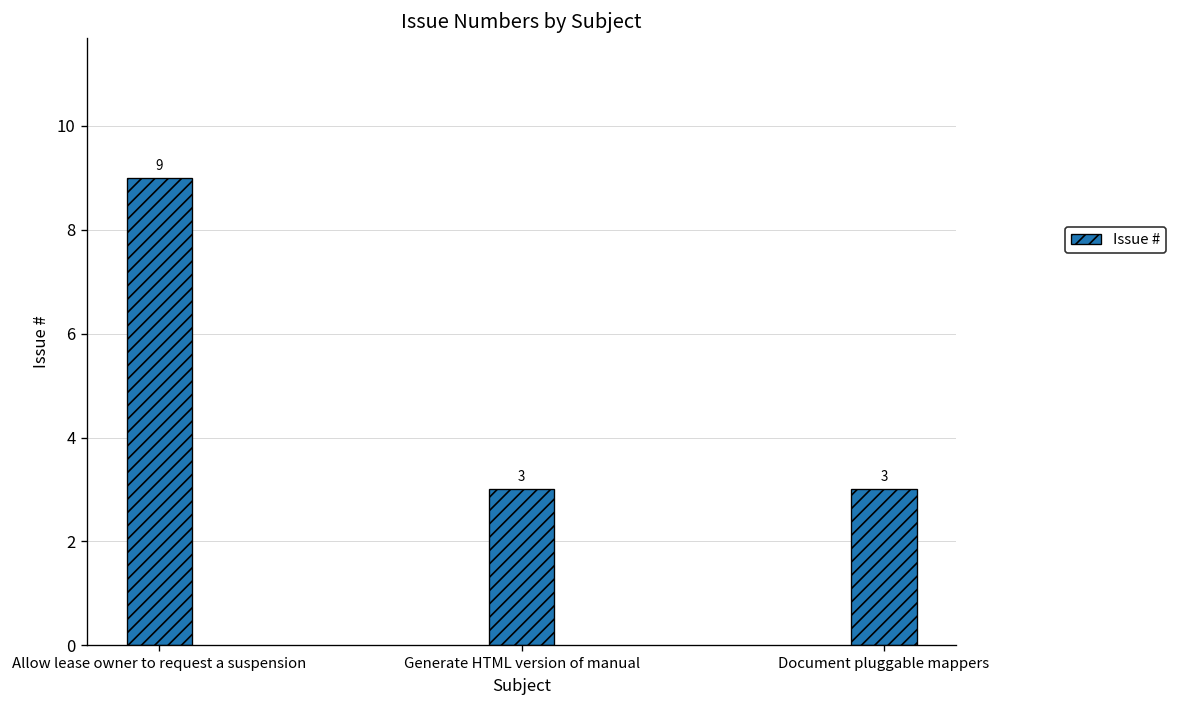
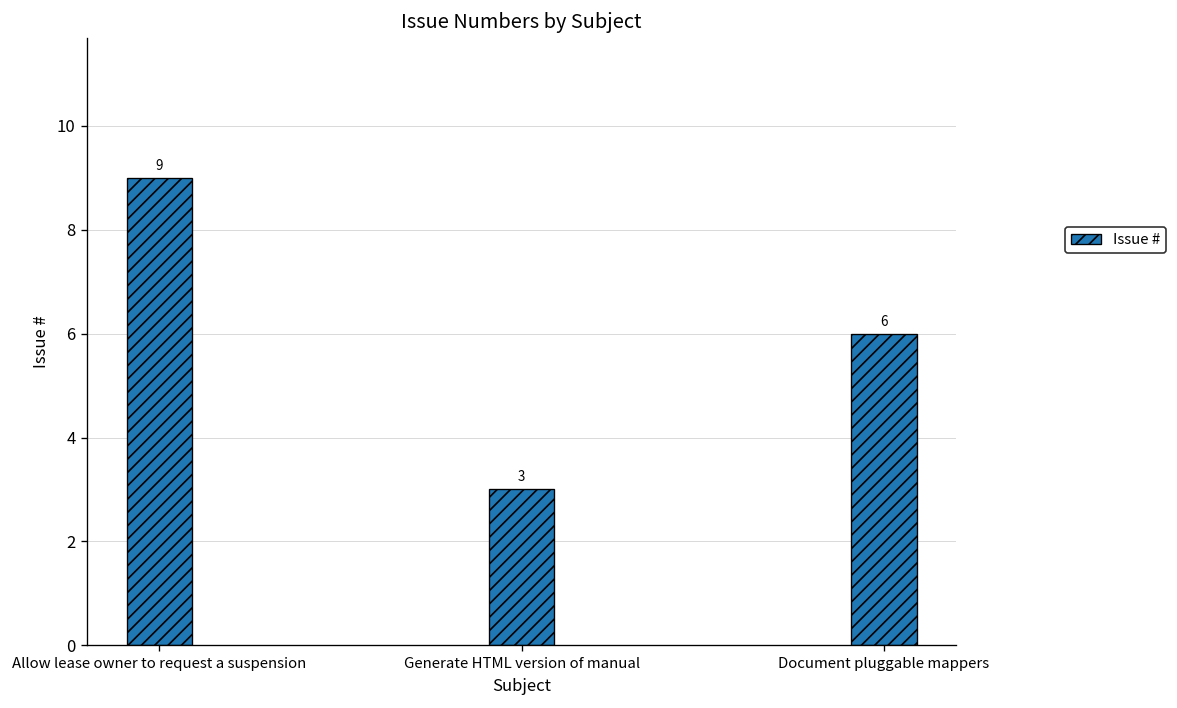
Document pluggable mappers: 3 -> 6
